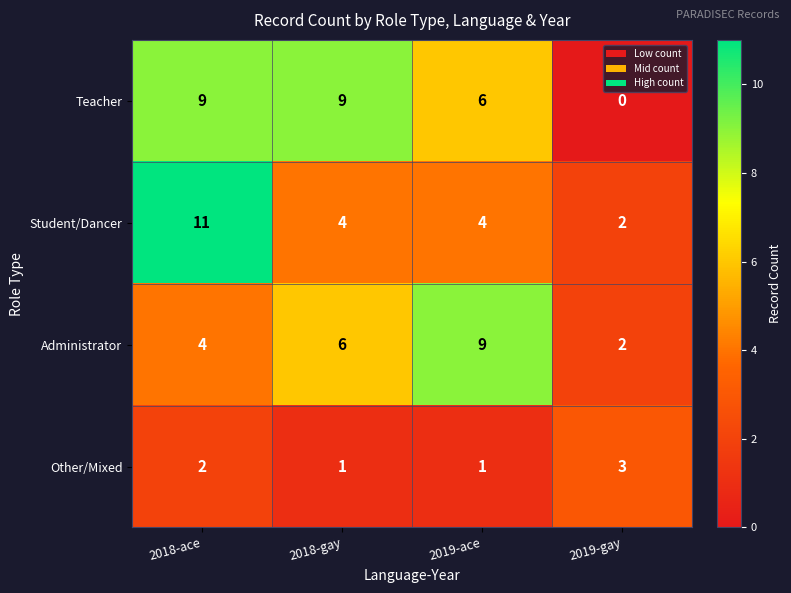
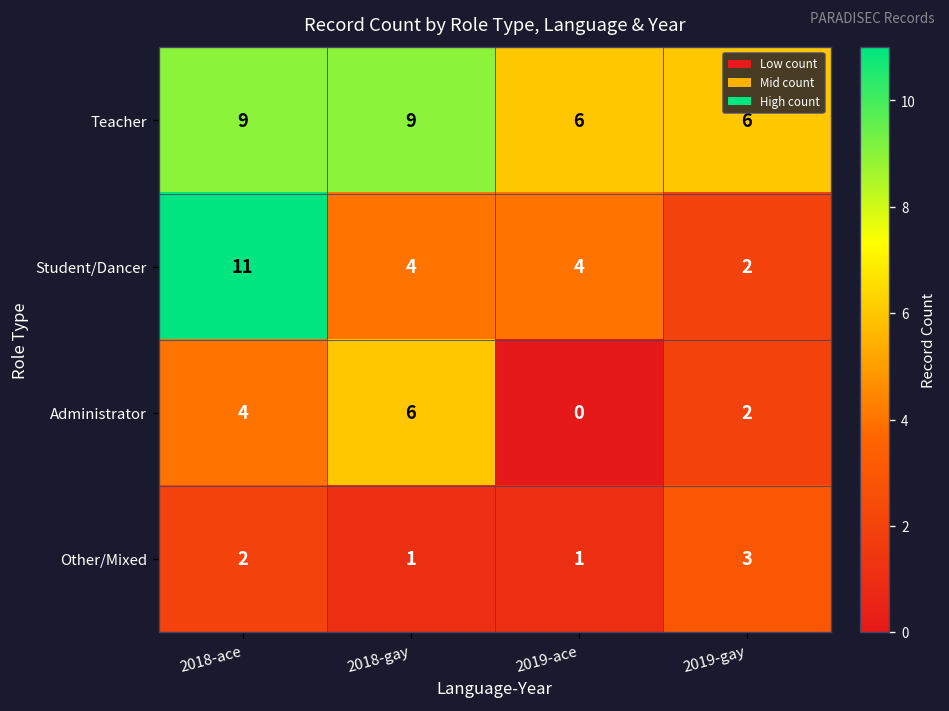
Teacher, 2019-gay: 0 -> 6
Administrator, 2019-ace: 9 -> 0
